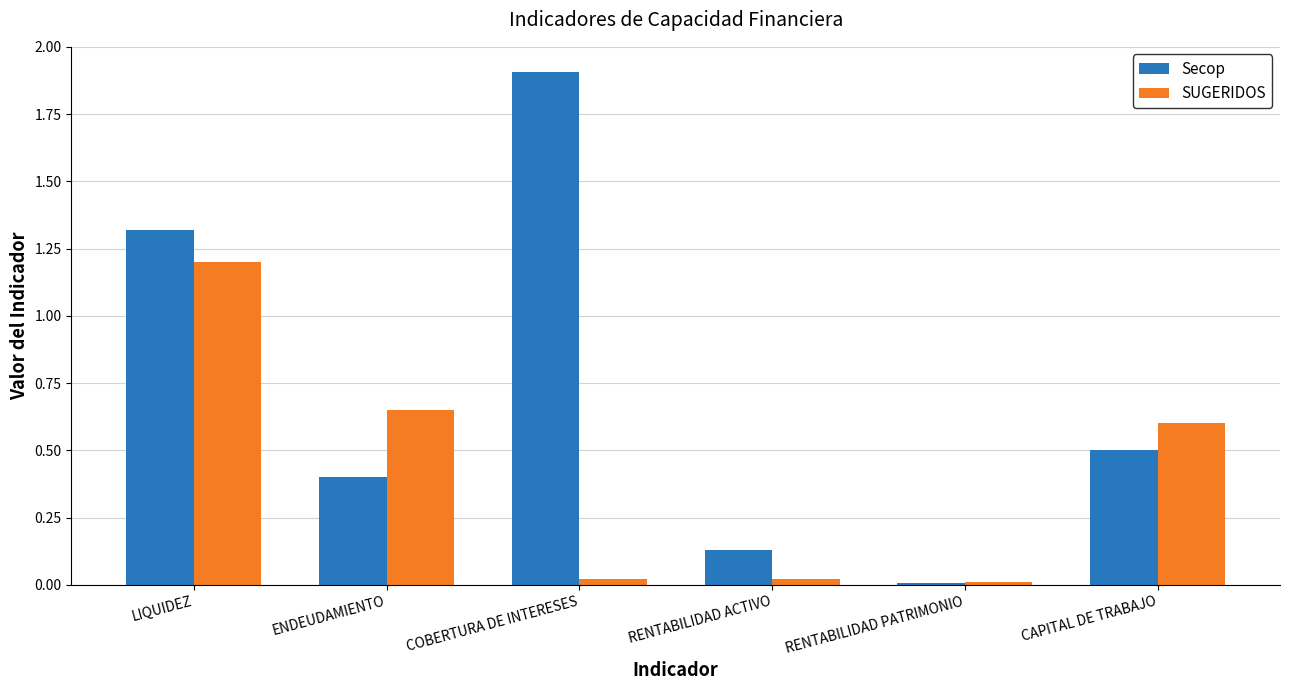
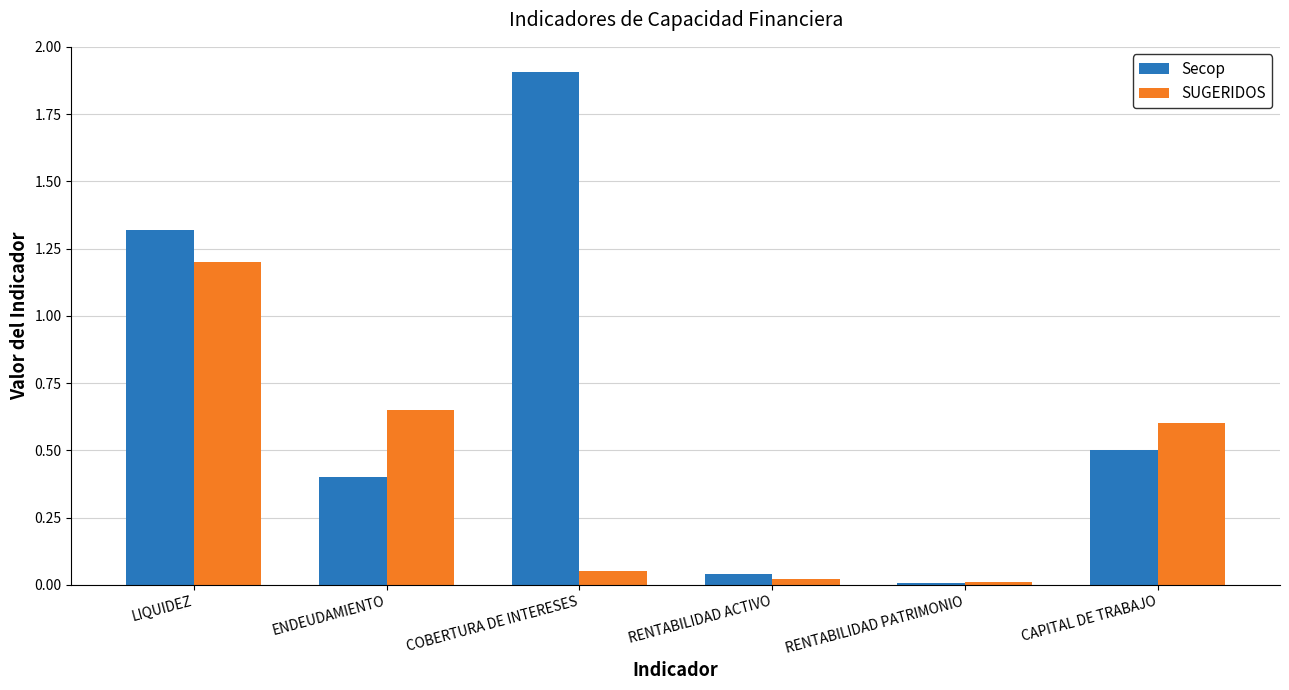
SUGERIDOS, COBERTURA DE INTERESES: 0.02 -> 0.05
Secop, RENTABILIDAD ACTIVO: 0.13 -> 0.04
